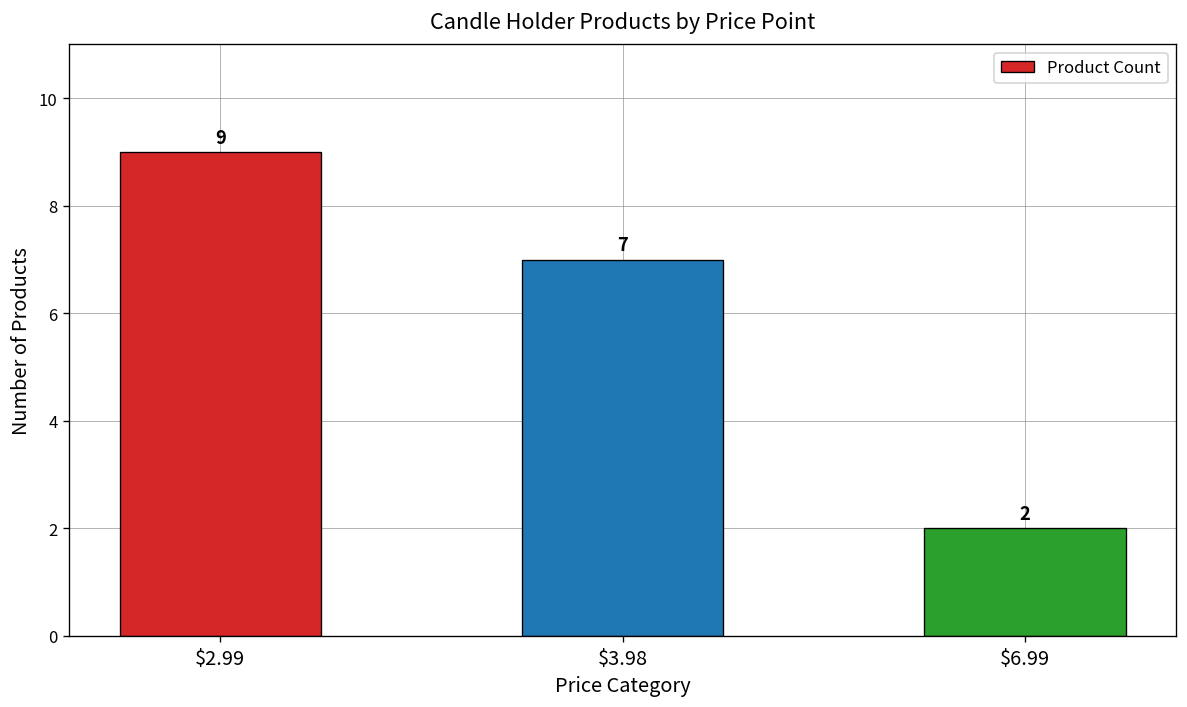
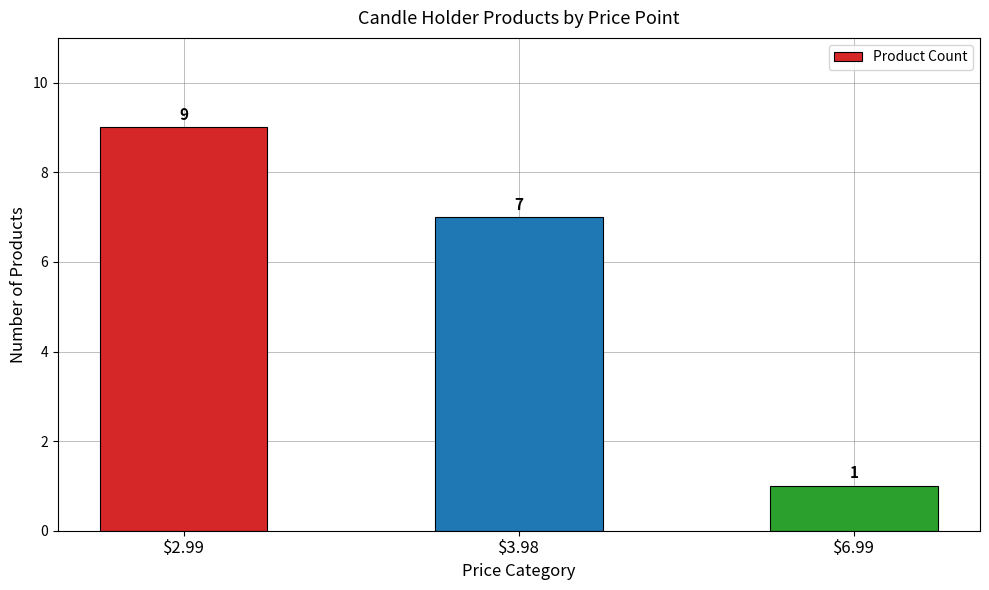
$6.99: 2 -> 1
